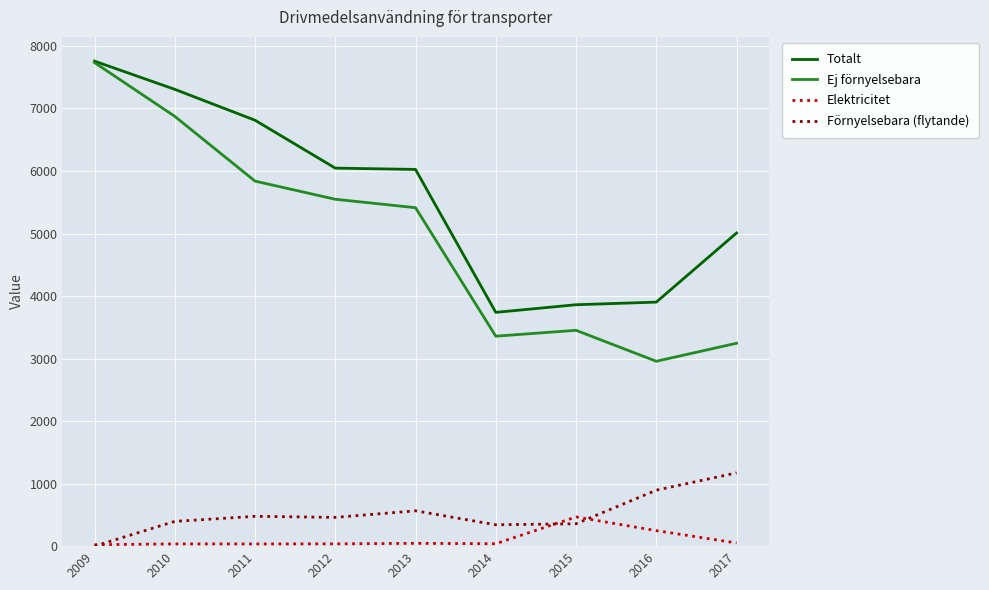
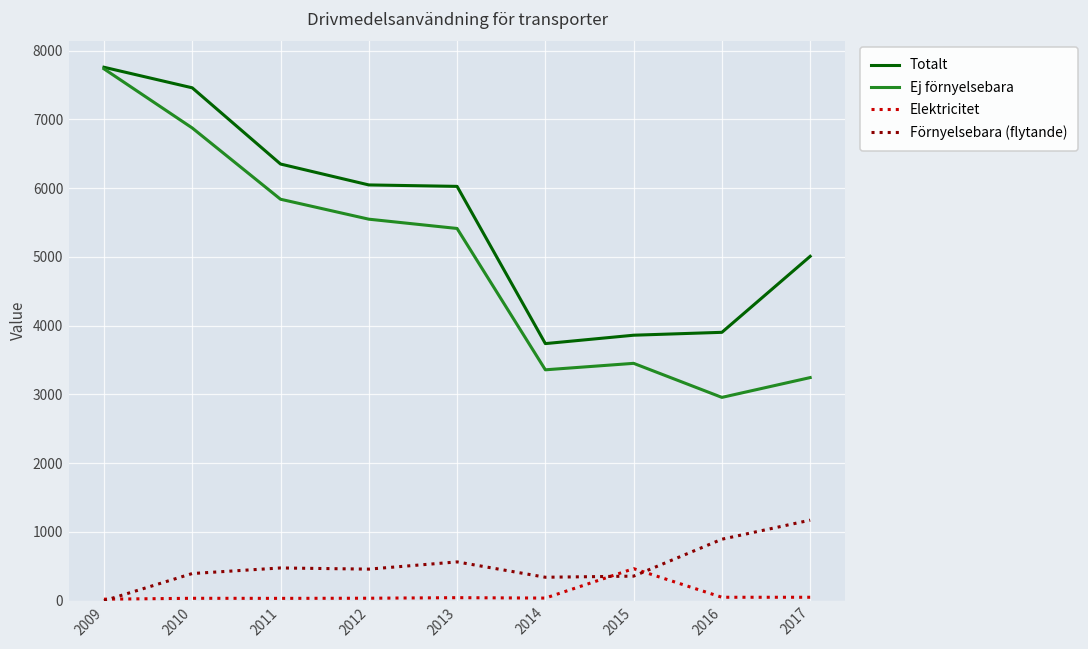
Totalt, 2010: 7300 -> 7500
Totalt, 2011: 6800 -> 6400
Elektricitet, 2016: 200 -> 100
